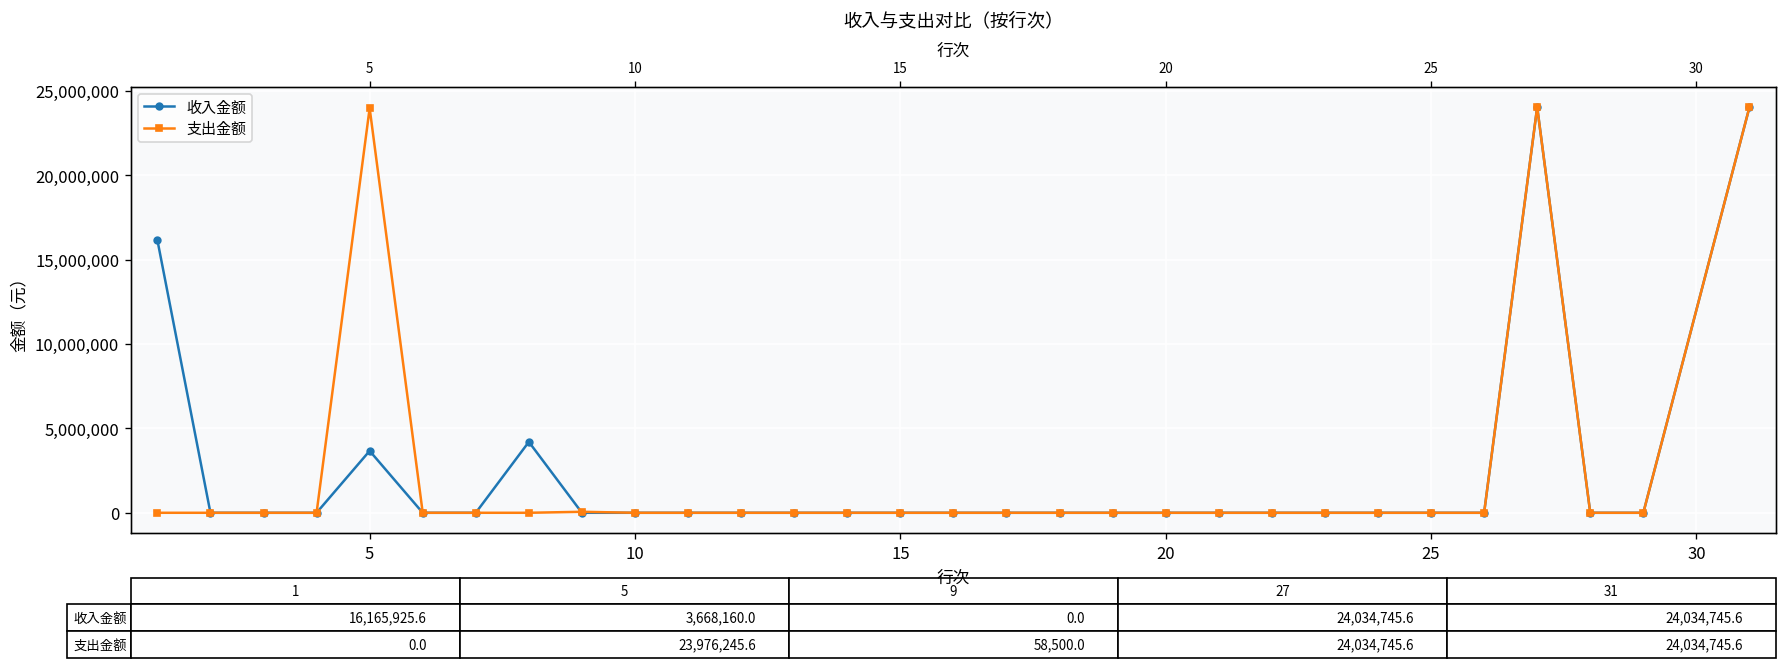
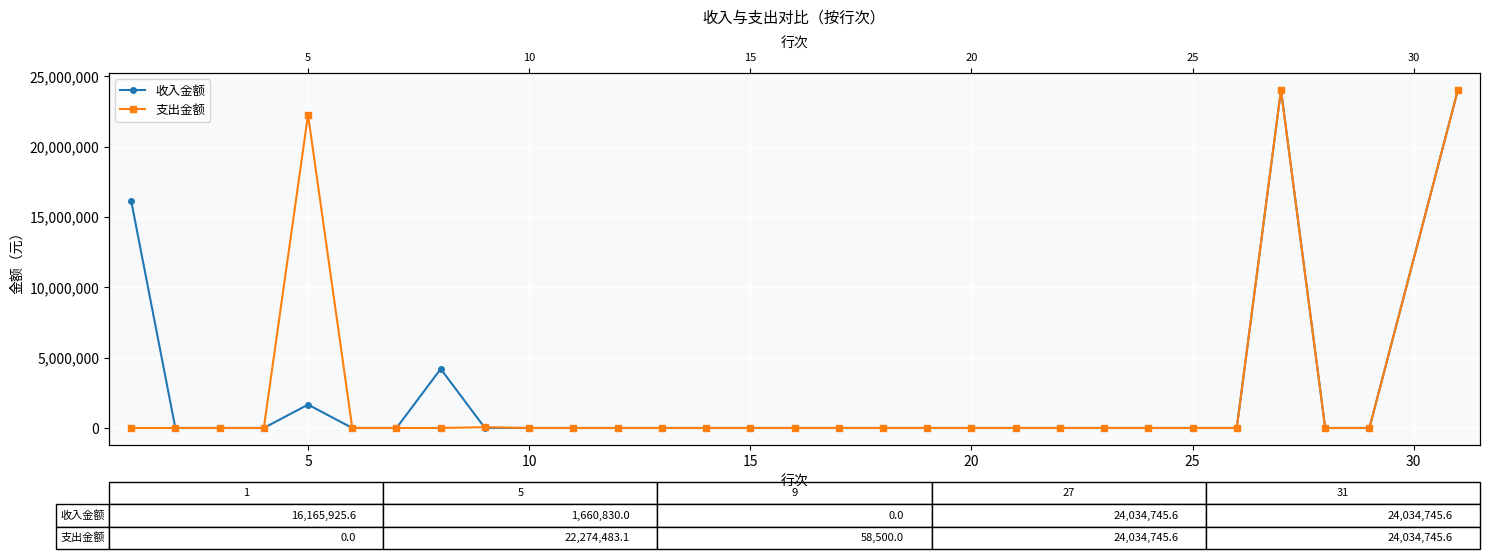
收入金额, 5: 3,668,160.0 -> 1,660,830.0
支出金额, 5: 23,976,245.6 -> 22,274,483.1
